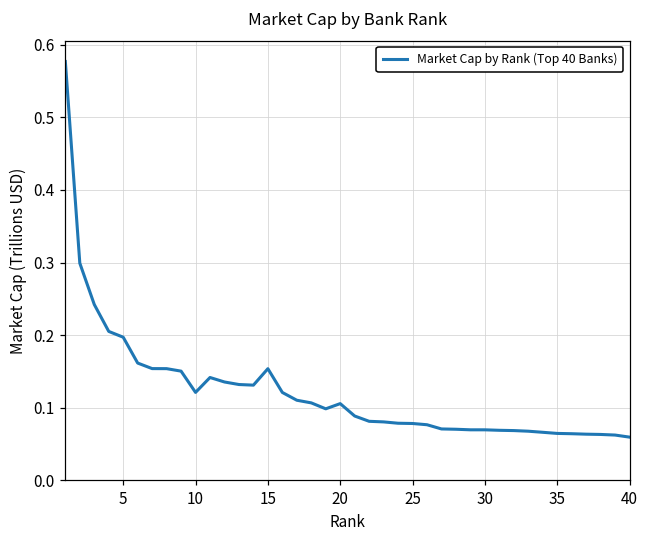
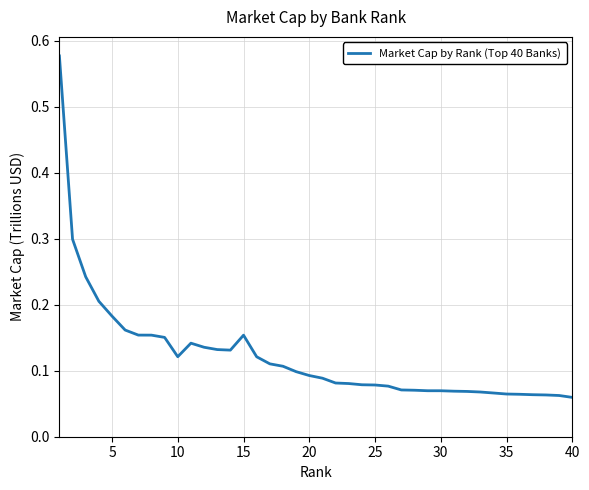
5: 0.20 -> 0.18
20: 0.11 -> 0.09
